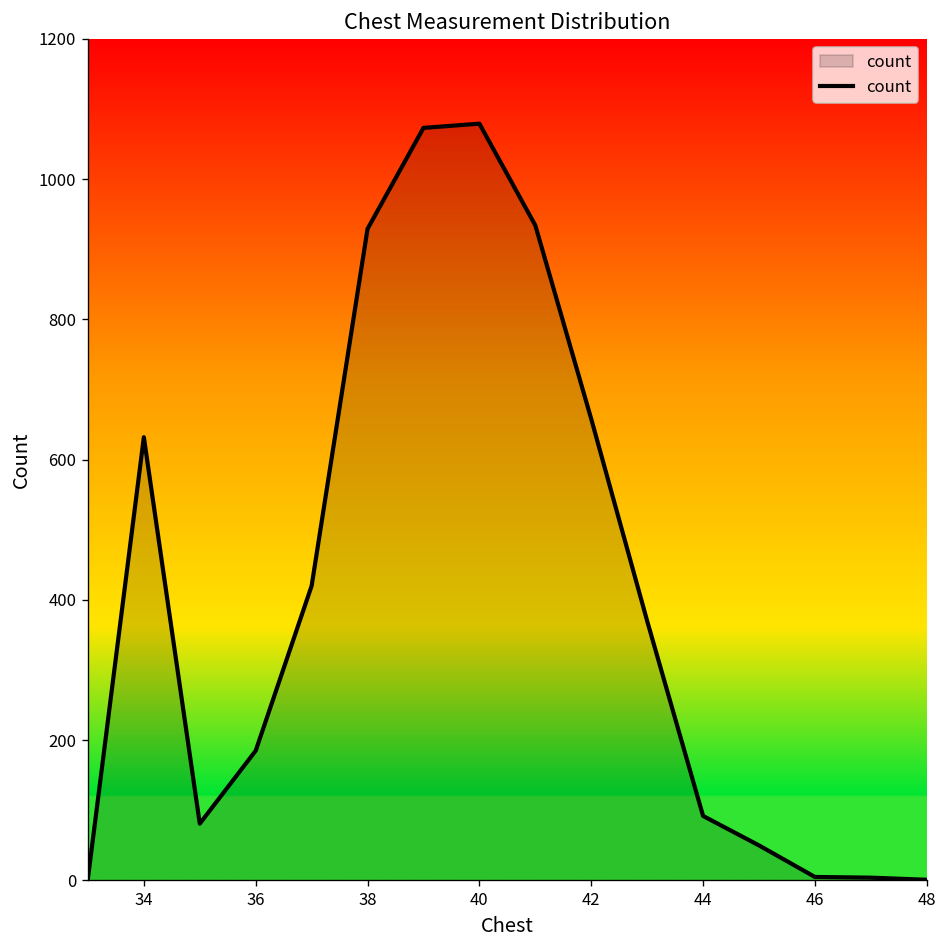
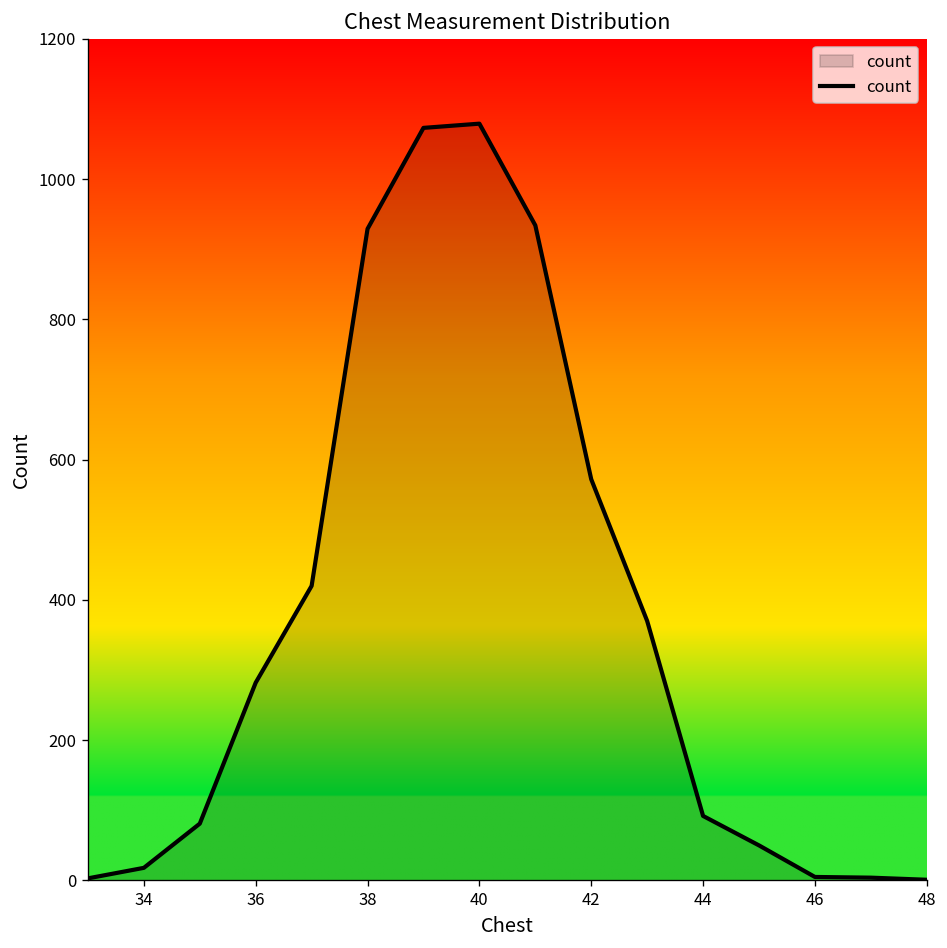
34: 630 -> 20
36: 190 -> 280
42: 660 -> 570
